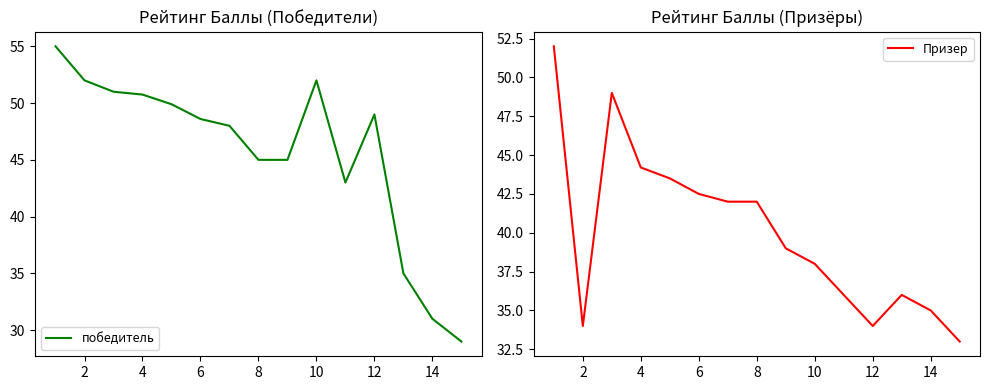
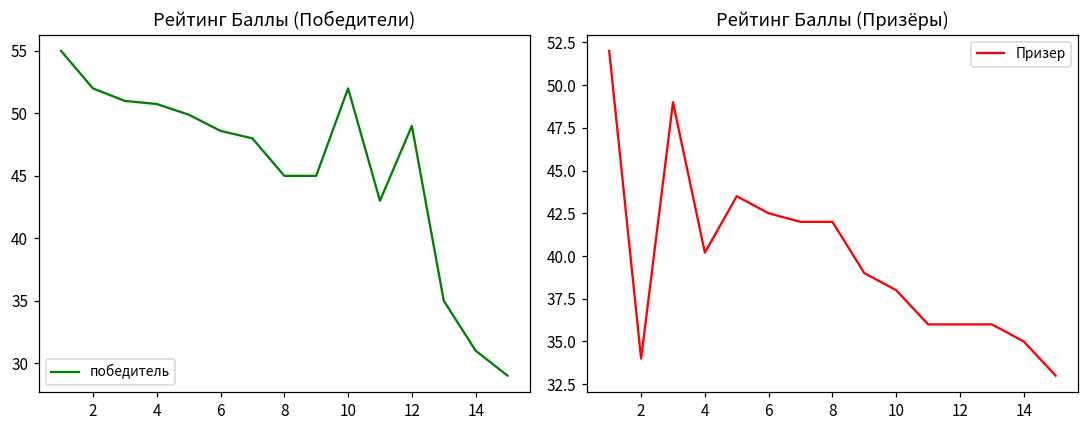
Рейтинг Баллы (Призёры), 4: 44.2 -> 40.2
Рейтинг Баллы (Призёры), 12: 34 -> 36
